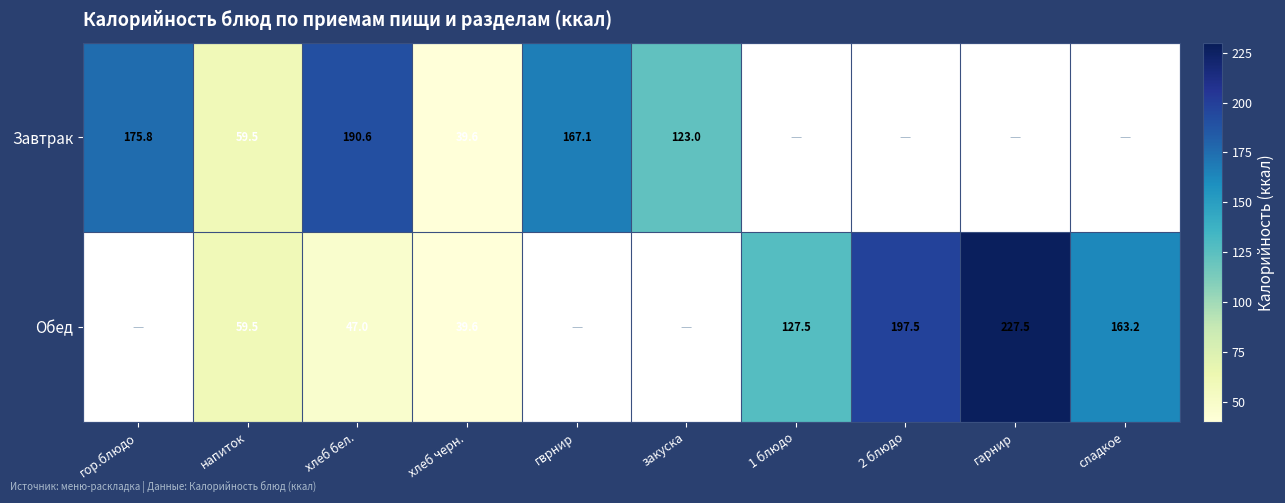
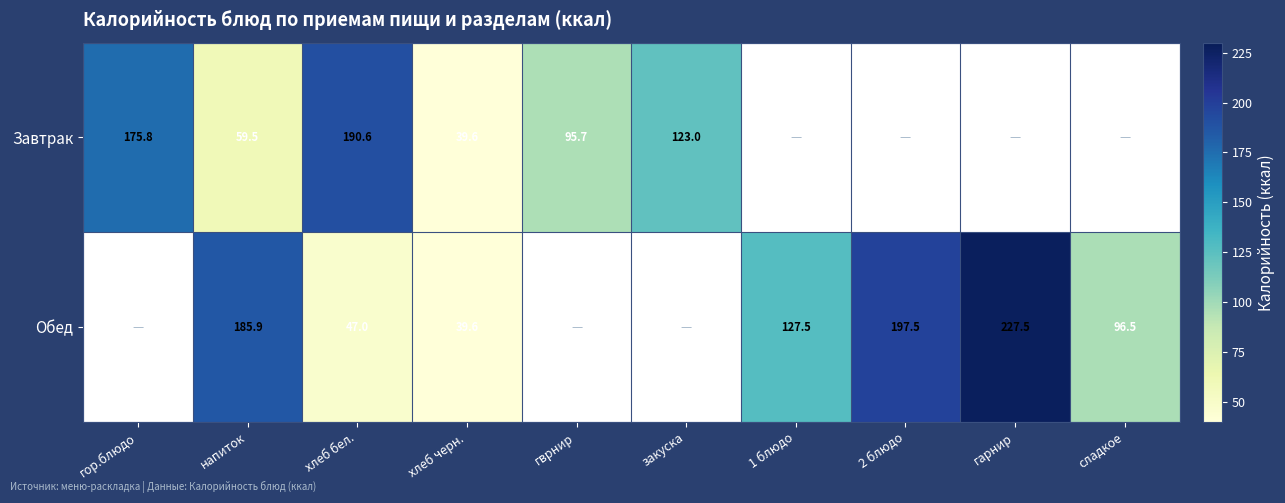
Завтрак, гврнир: 167.1 -> 95.7
Обед, напиток: 59.5 -> 185.9
Обед, сладкое: 163.2 -> 96.5
